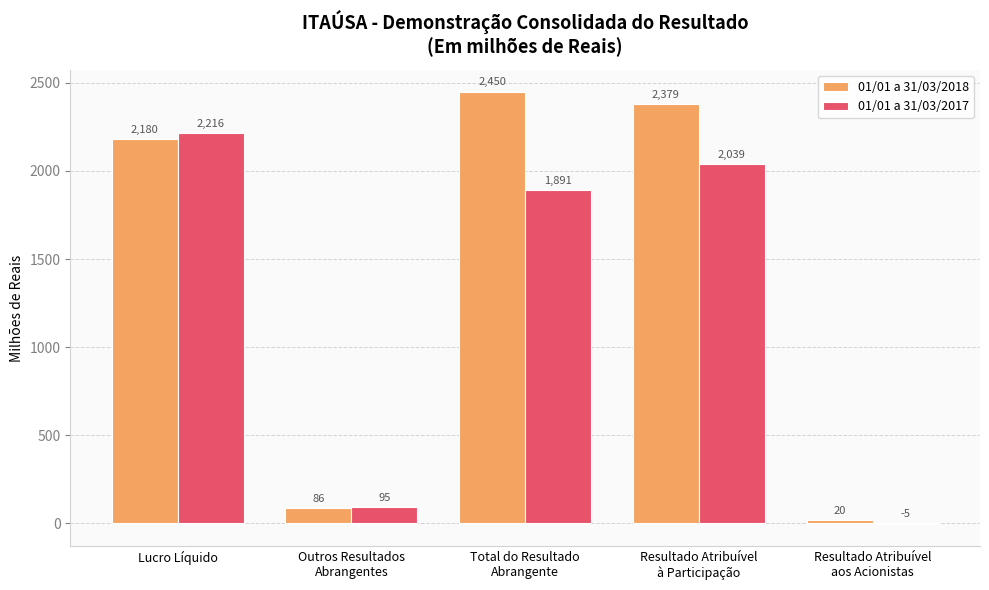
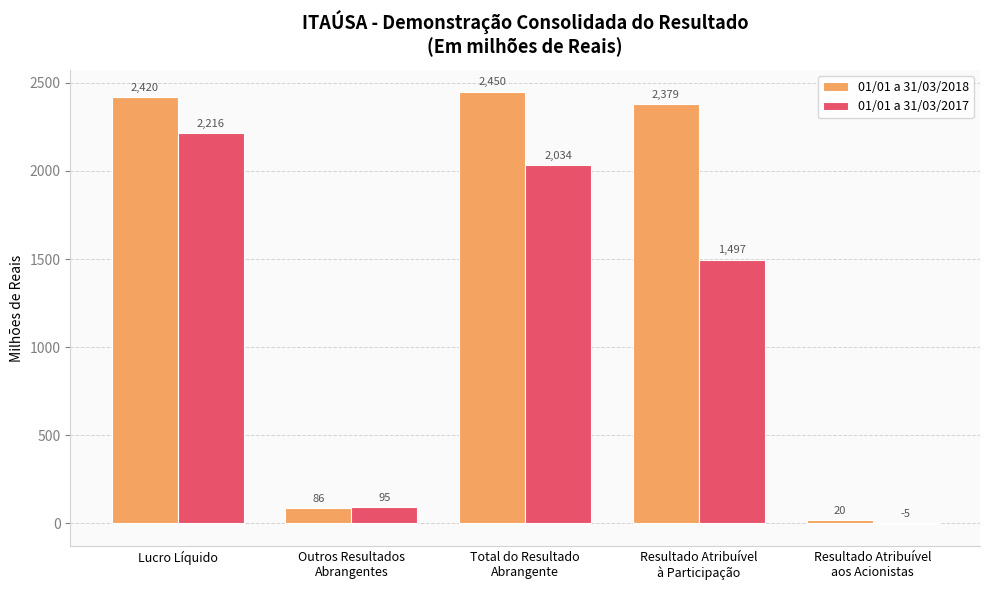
01/01 a 31/03/2018, Lucro Líquido: 2,180 -> 2,420
01/01 a 31/03/2017, Total do Resultado Abrangente: 1,891 -> 2,034
01/01 a 31/03/2017, Resultado Atribuível à Participação: 2,039 -> 1,497
